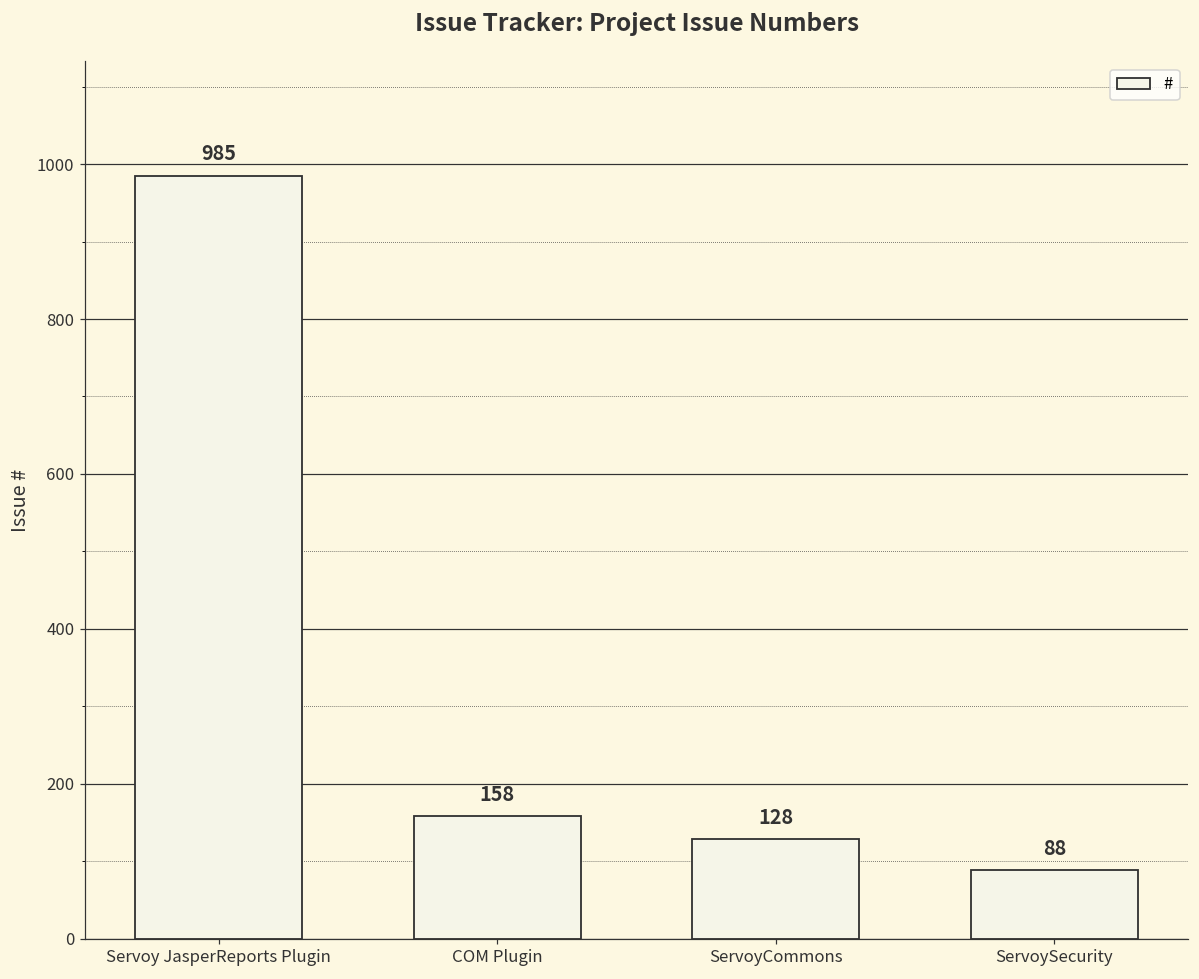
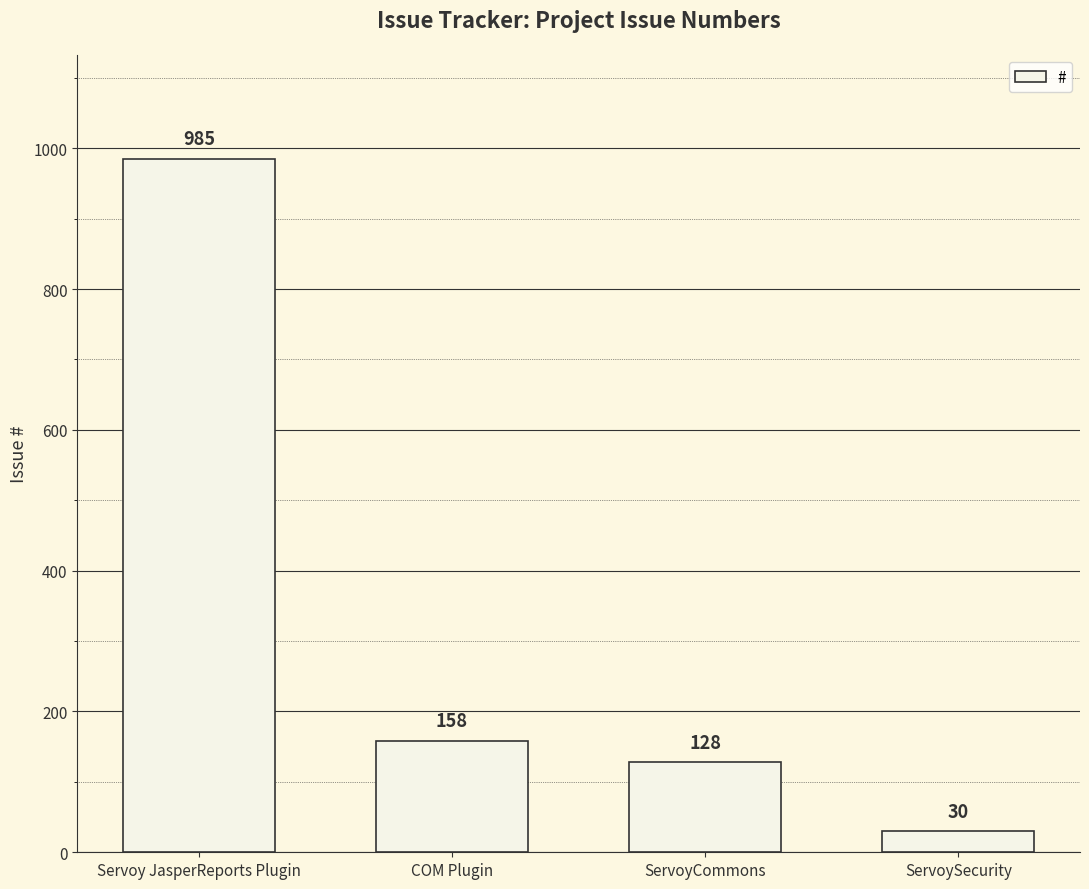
ServoySecurity: 88 -> 30
